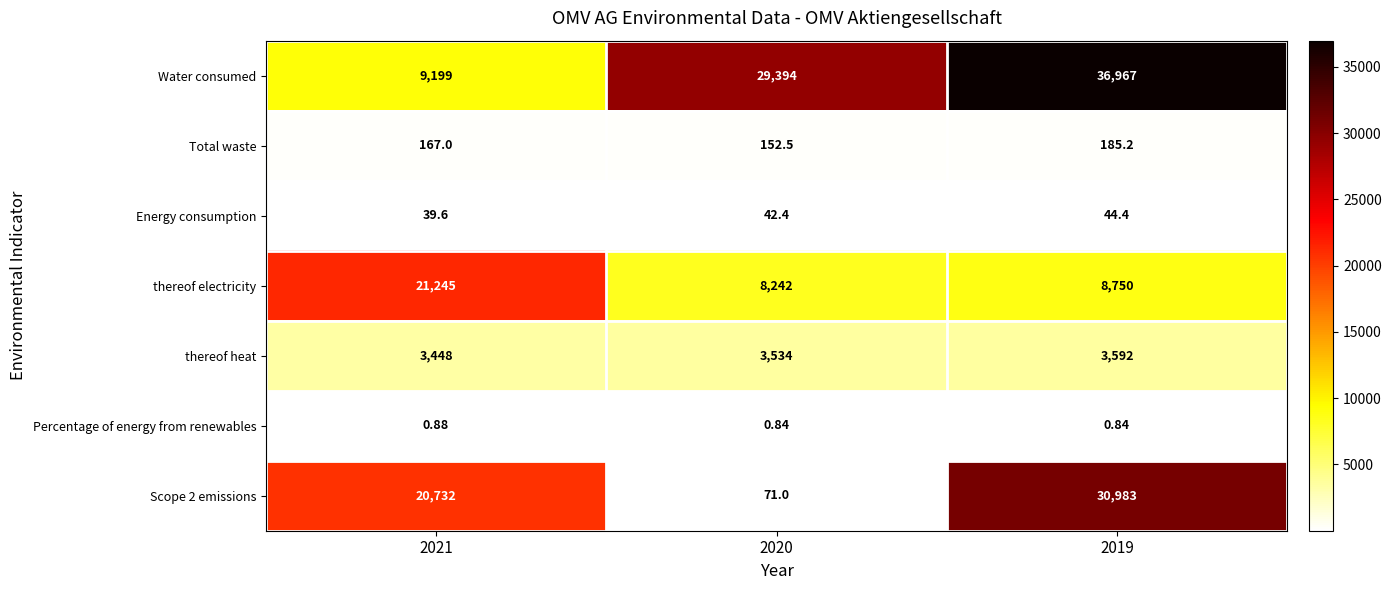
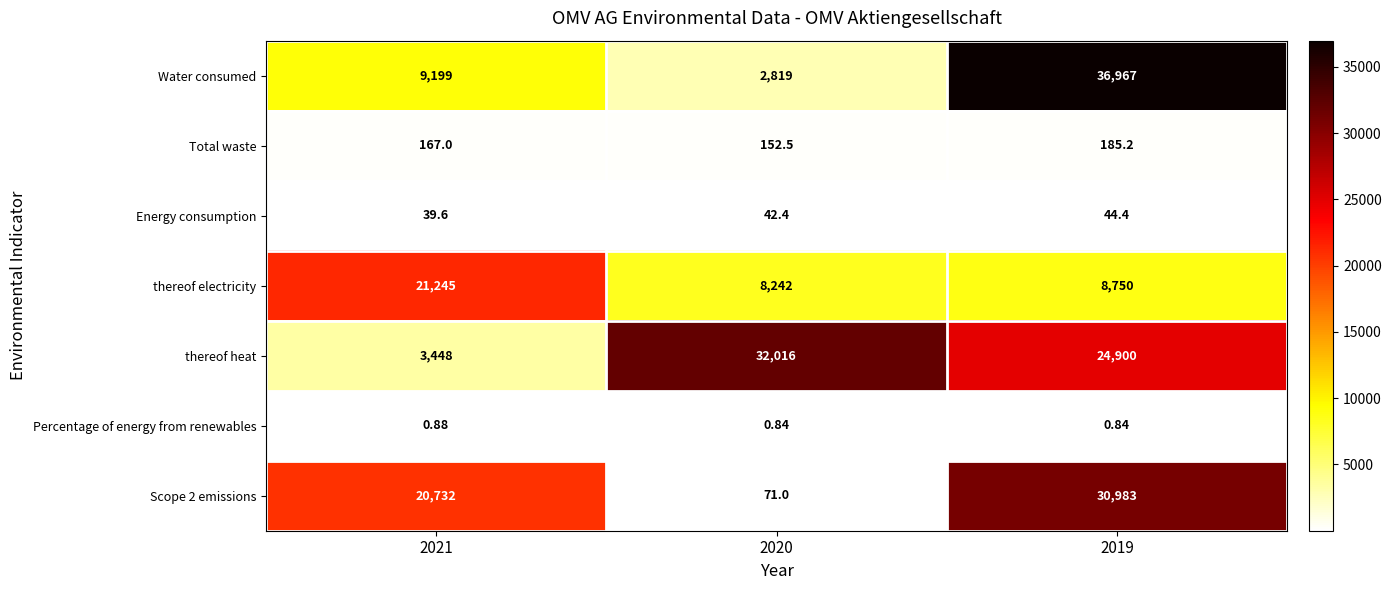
Water consumed, 2020: 29,394 -> 2,819
thereof heat, 2020: 3,534 -> 32,016
thereof heat, 2019: 3,592 -> 24,900
